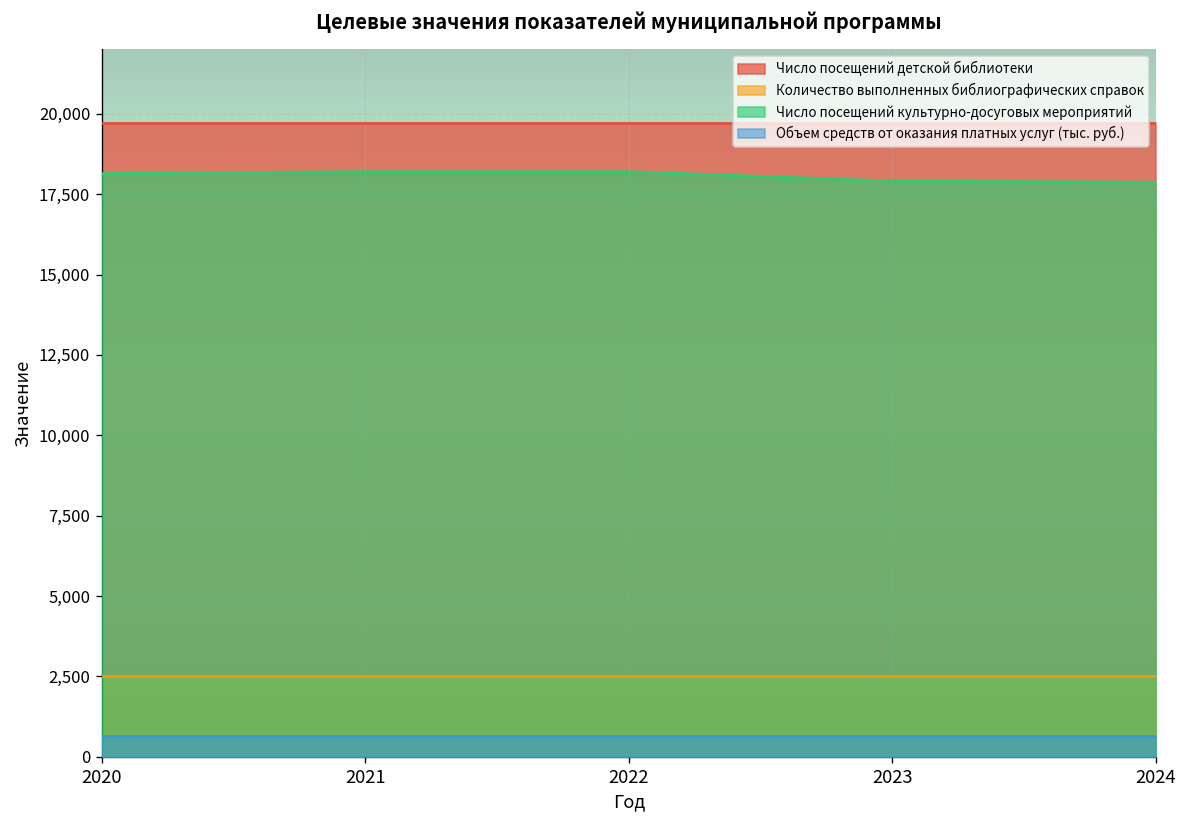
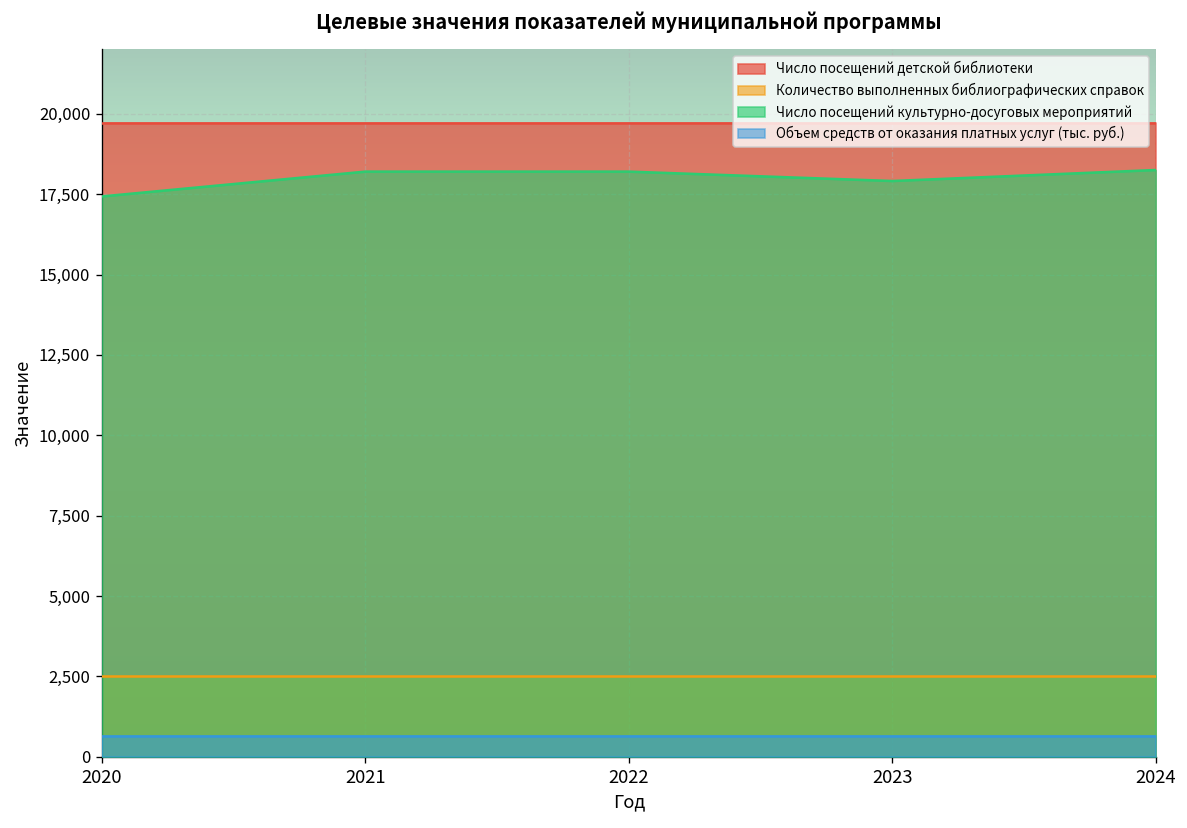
Число посещений культурно-досуговых мероприятий, 2020: 18,100 -> 17,400
Число посещений культурно-досуговых мероприятий, 2024: 17,900 -> 18,300
